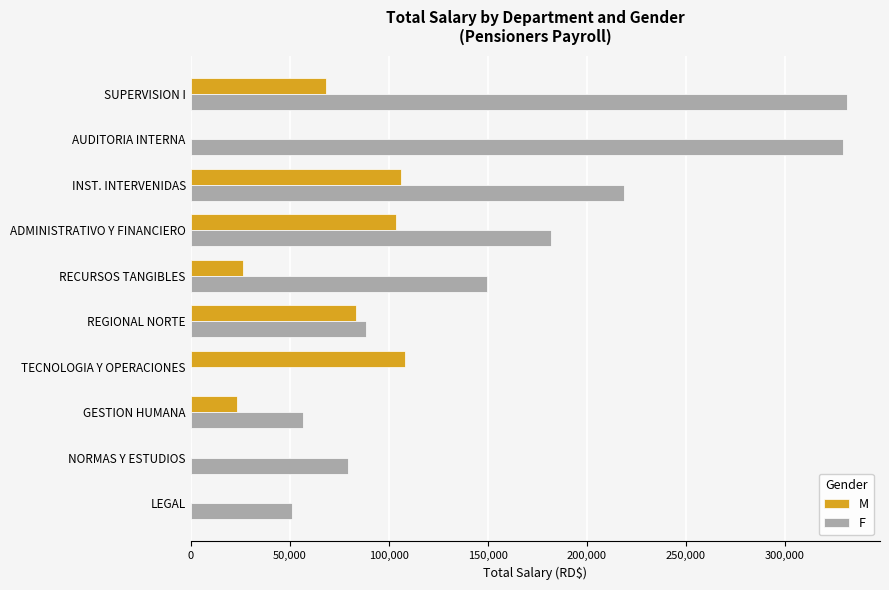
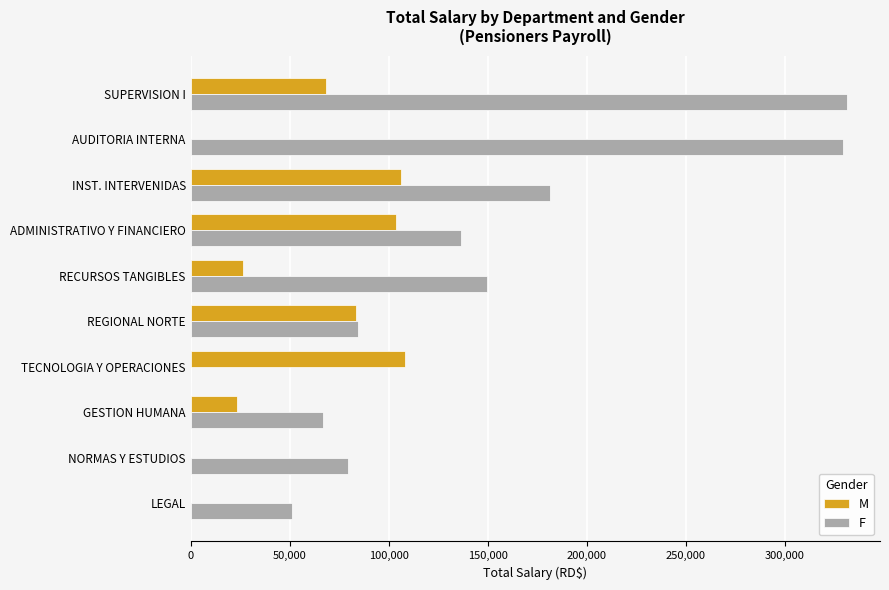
F, INST. INTERVENIDAS: 219,000 -> 182,000
F, ADMINISTRATIVO Y FINANCIERO: 182,000 -> 136,000
F, REGIONAL NORTE: 88,000 -> 84,000
F, GESTION HUMANA: 57,000 -> 67,000
